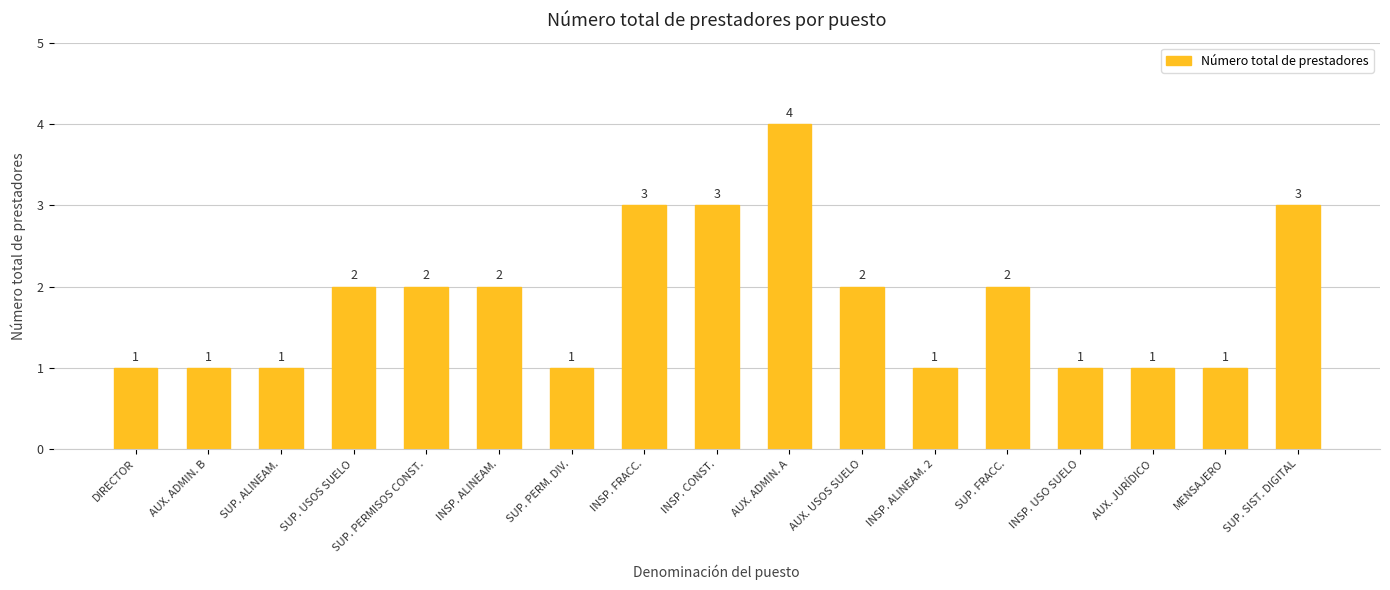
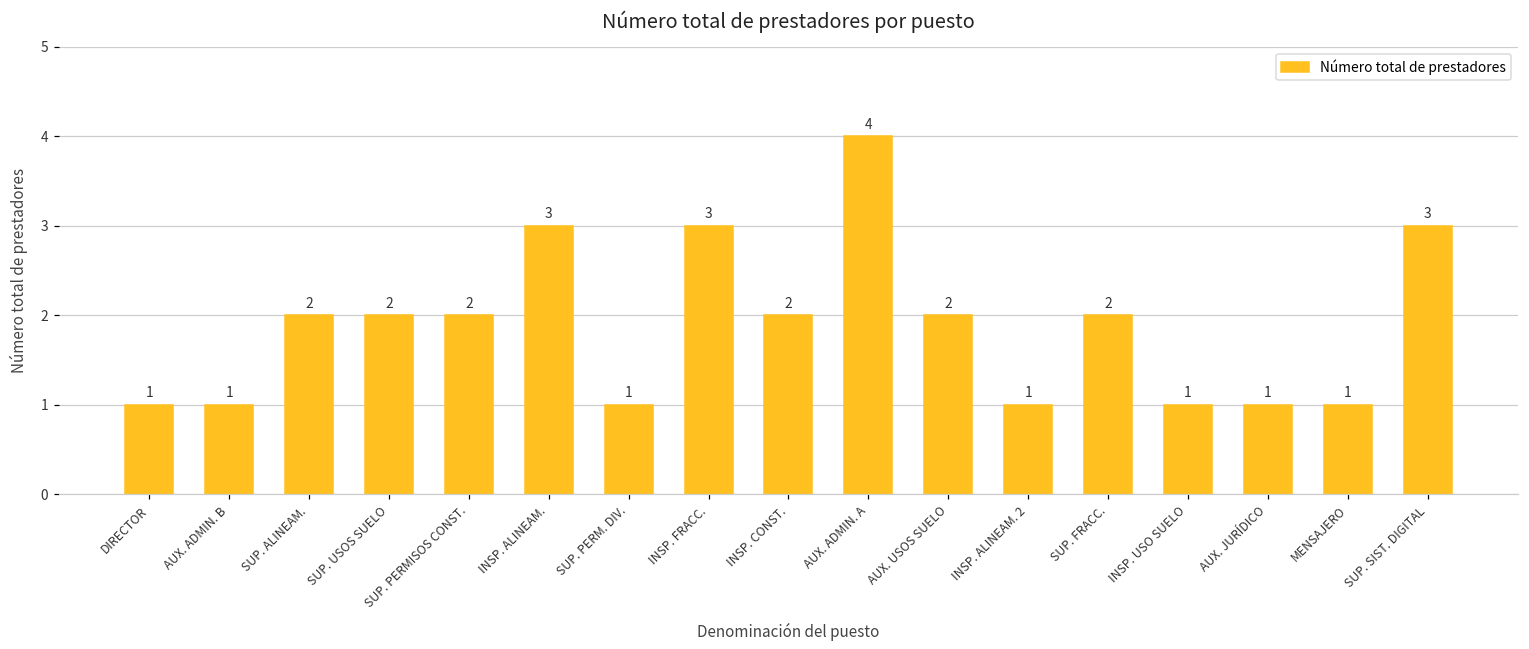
SUP. ALINEAM.: 1 -> 2
INSP. ALINEAM.: 2 -> 3
INSP. CONST.: 3 -> 2
